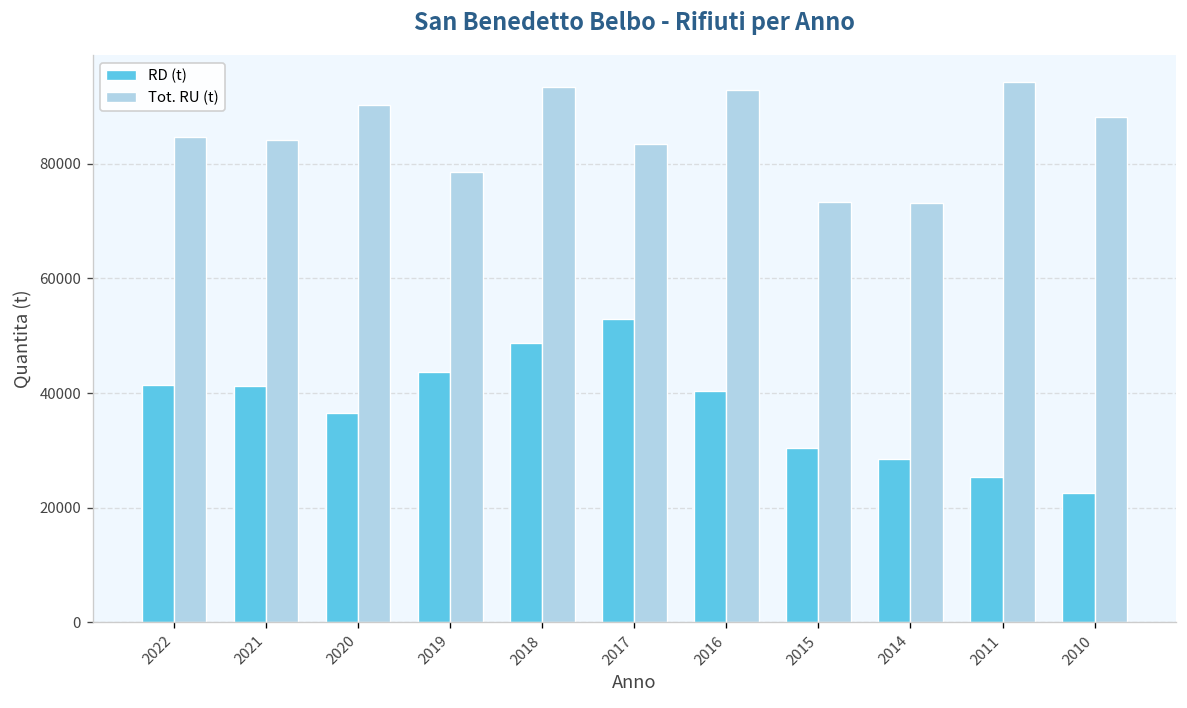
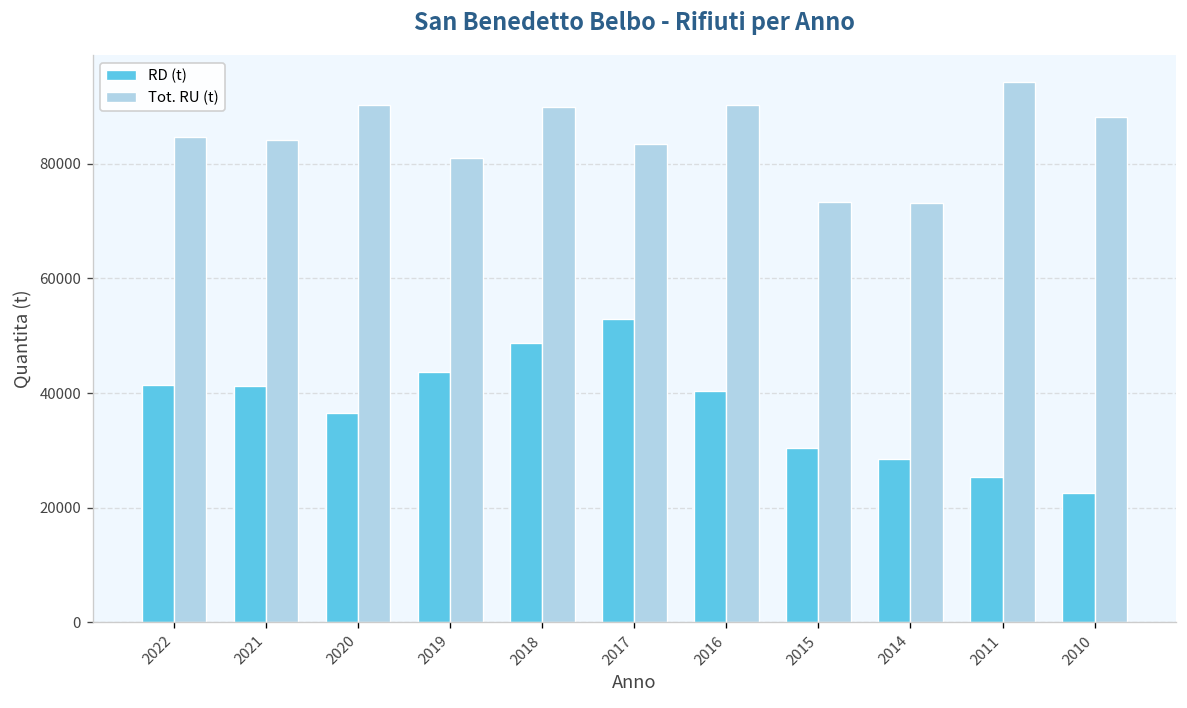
Tot. RU (t), 2019: 79000 -> 81000
Tot. RU (t), 2018: 93000 -> 90000
Tot. RU (t), 2016: 93000 -> 90000
